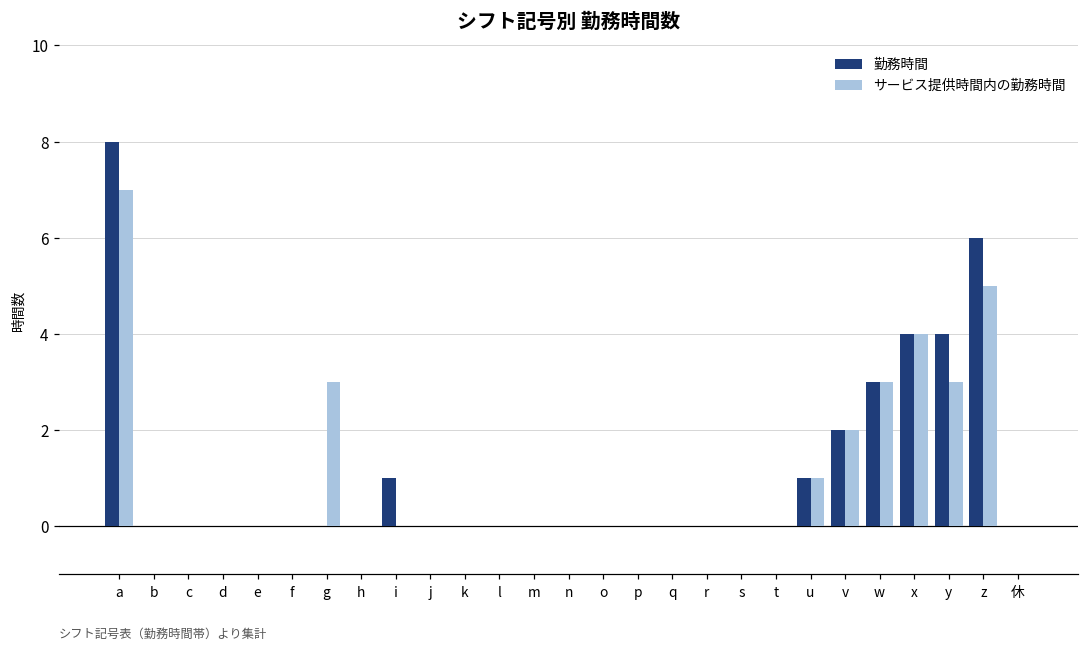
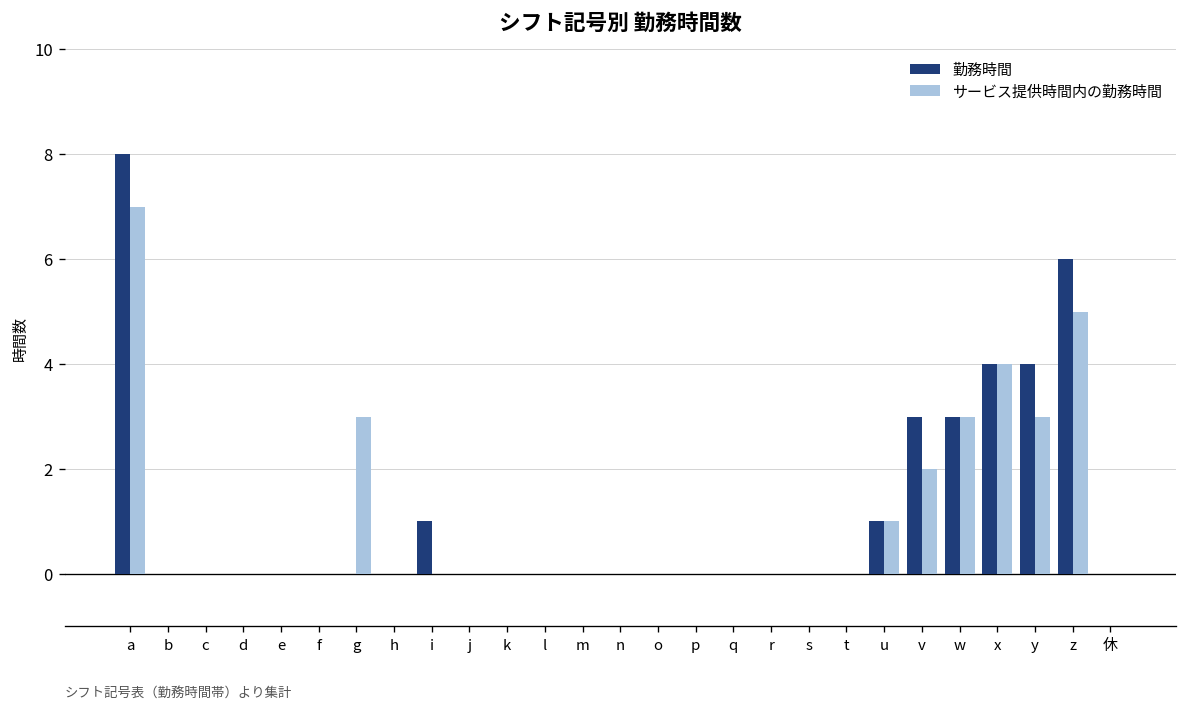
勤務時間, v: 2 -> 3
